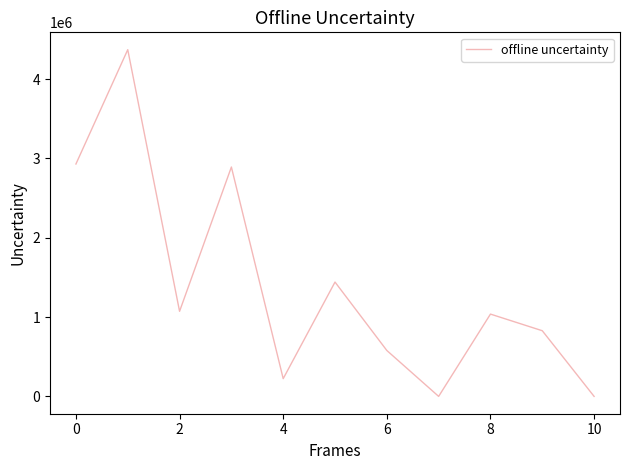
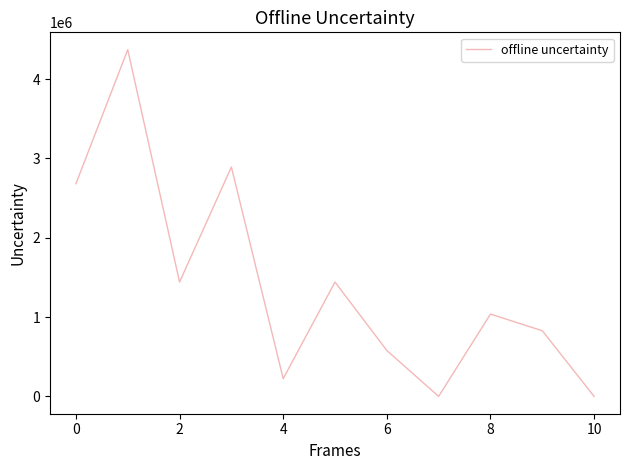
0: 2900000 -> 2700000
2: 1100000 -> 1400000
